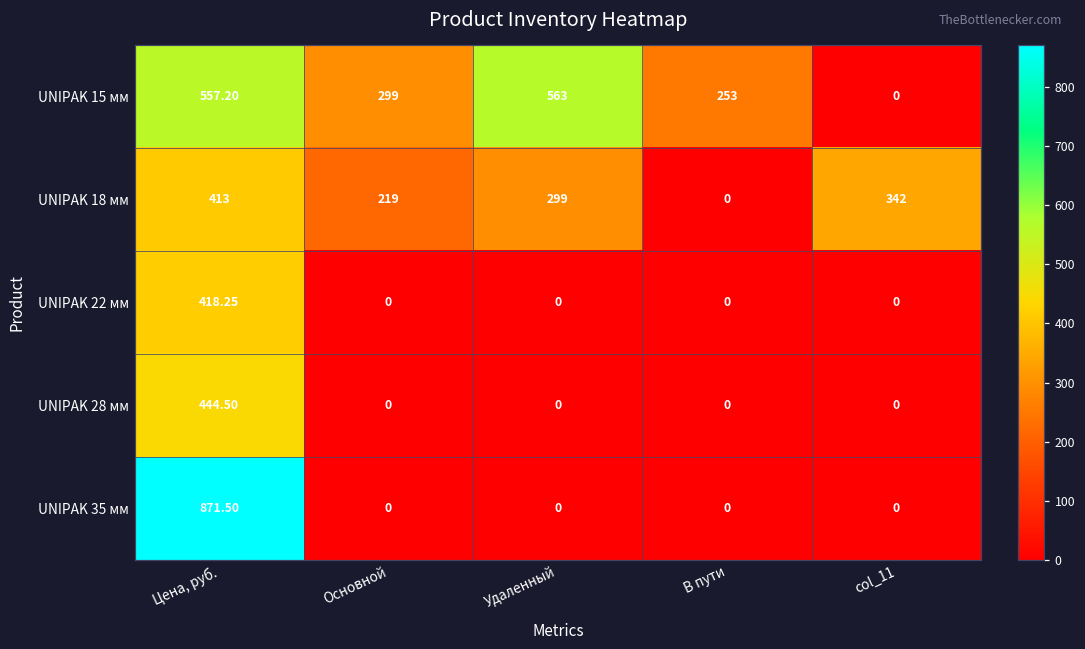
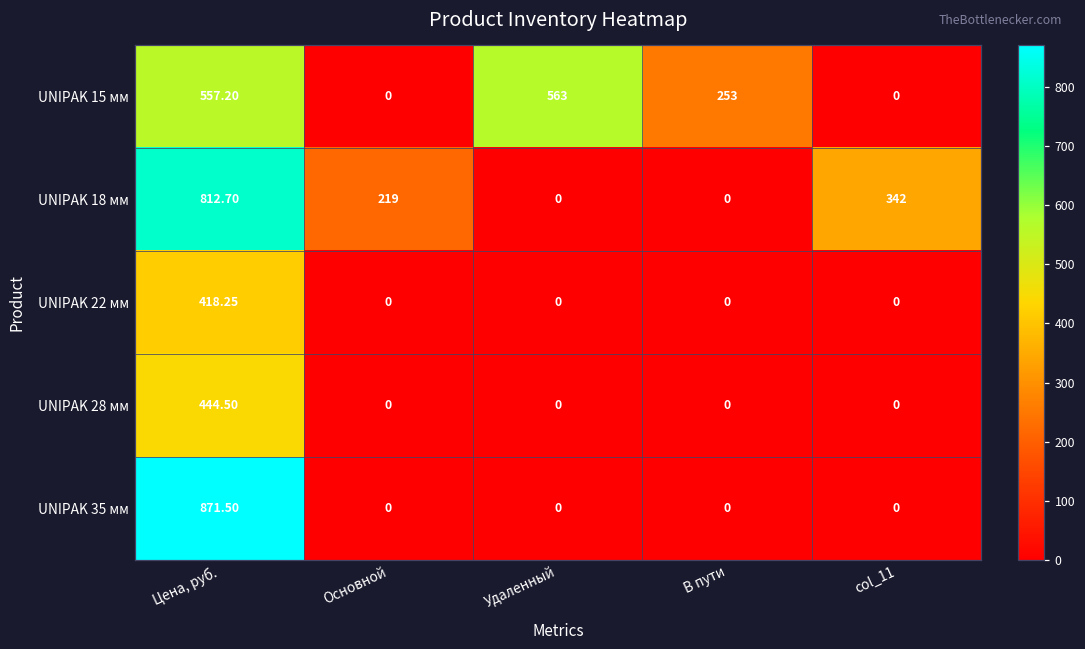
UNIPAK 15 мм, Основной: 299 -> 0
UNIPAK 18 мм, Цена, руб.: 413 -> 812.70
UNIPAK 18 мм, Удаленный: 299 -> 0
